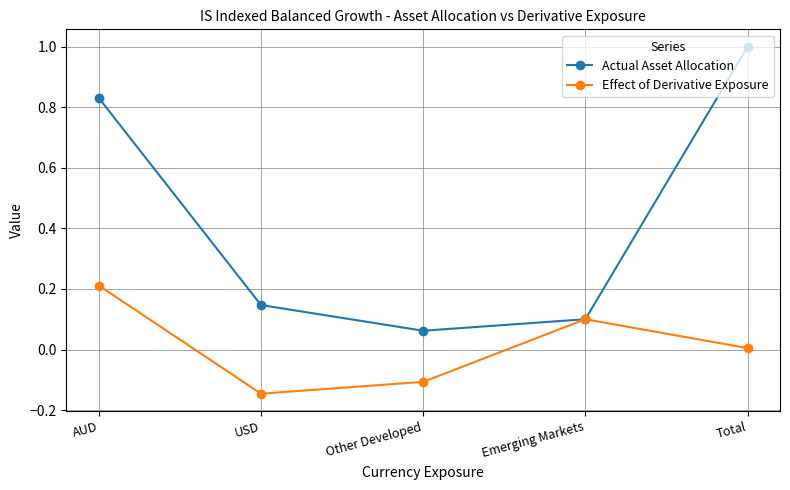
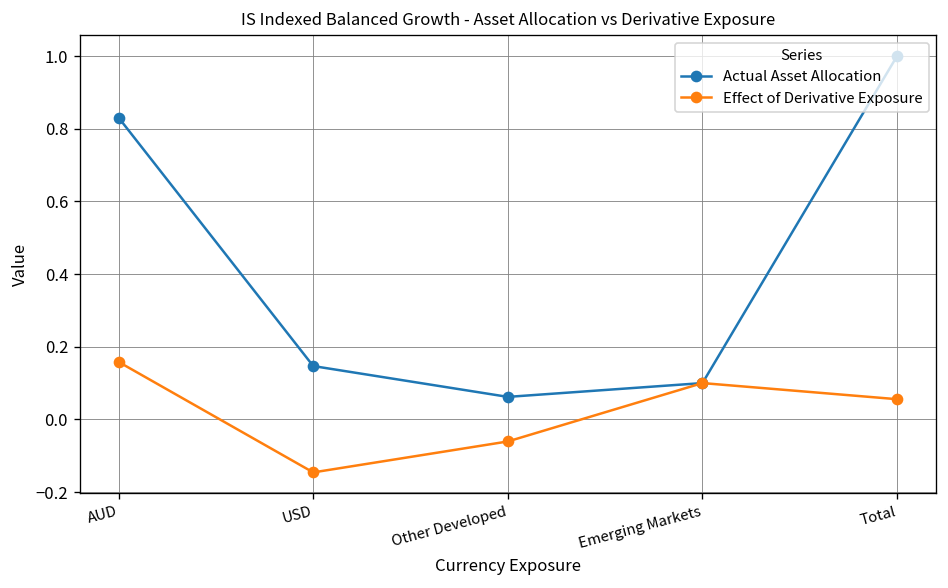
Effect of Derivative Exposure, AUD: 0.21 -> 0.16
Effect of Derivative Exposure, Other Developed: -0.11 -> -0.06
Effect of Derivative Exposure, Total: 0.00 -> 0.06
